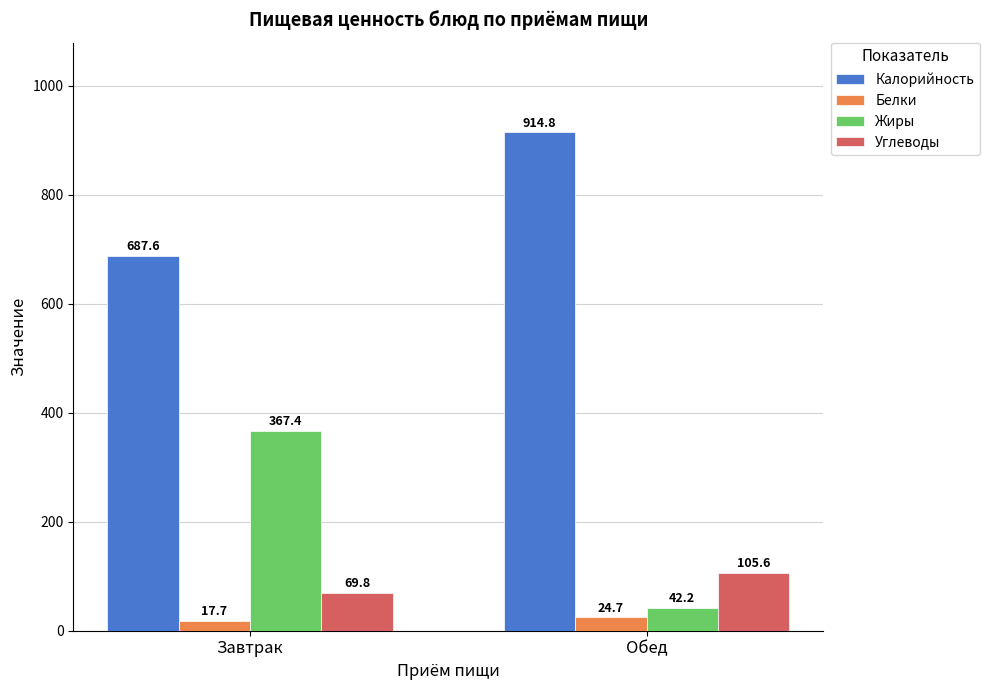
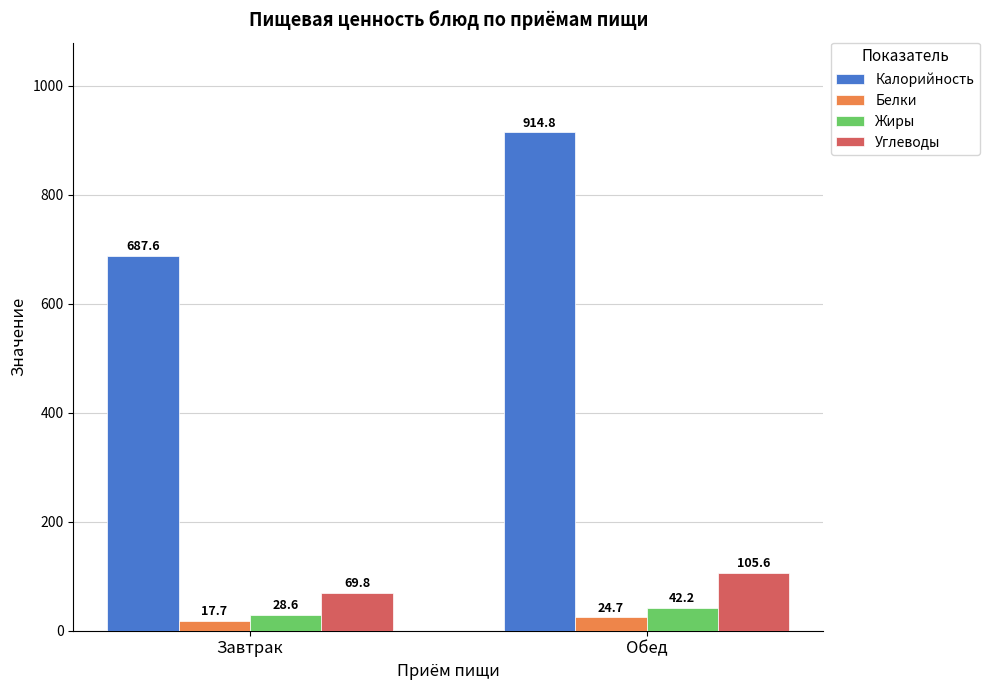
Жиры, Завтрак: 367.4 -> 28.6
